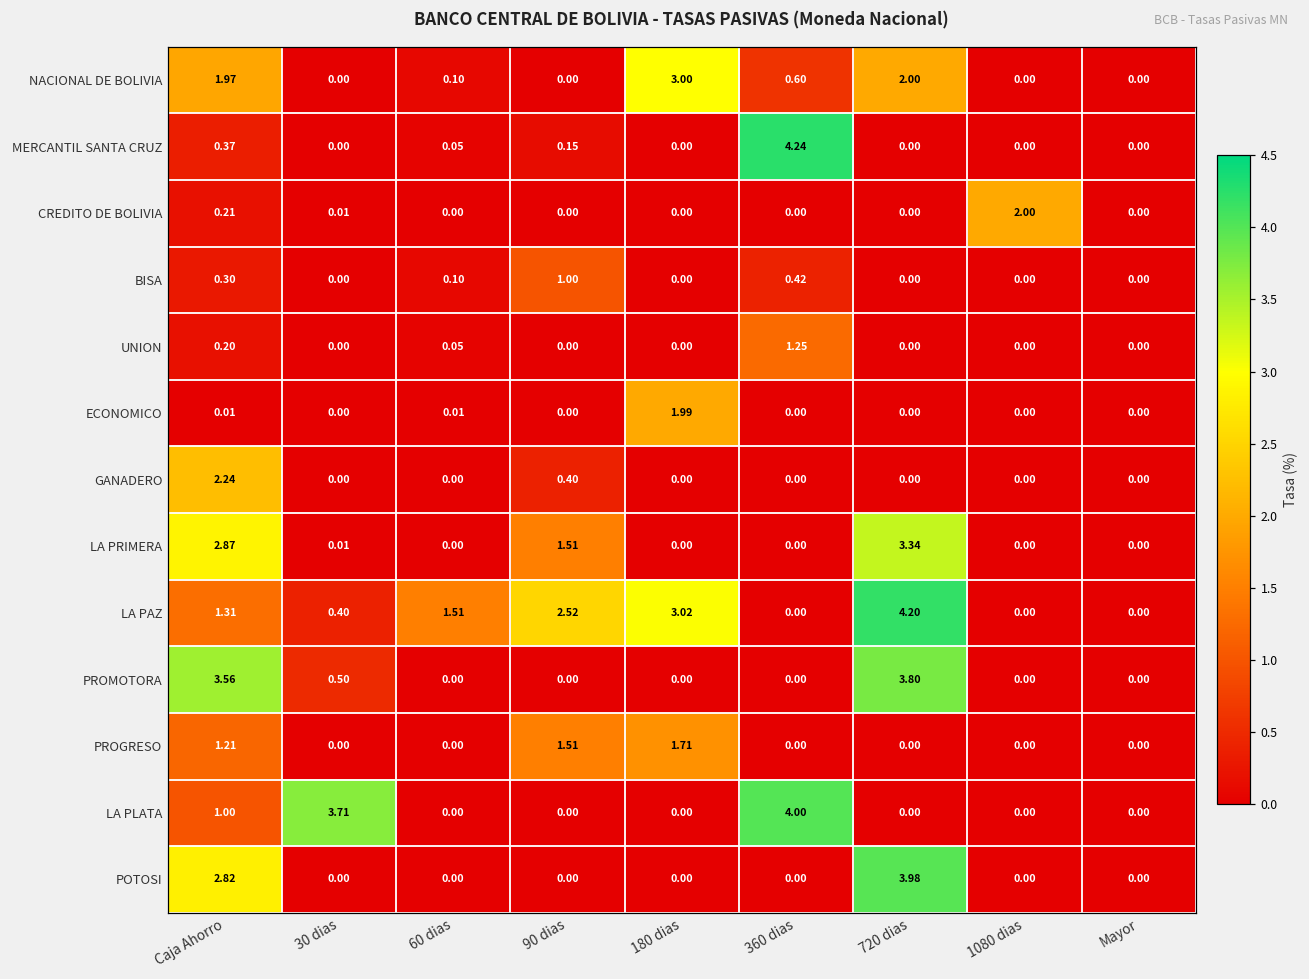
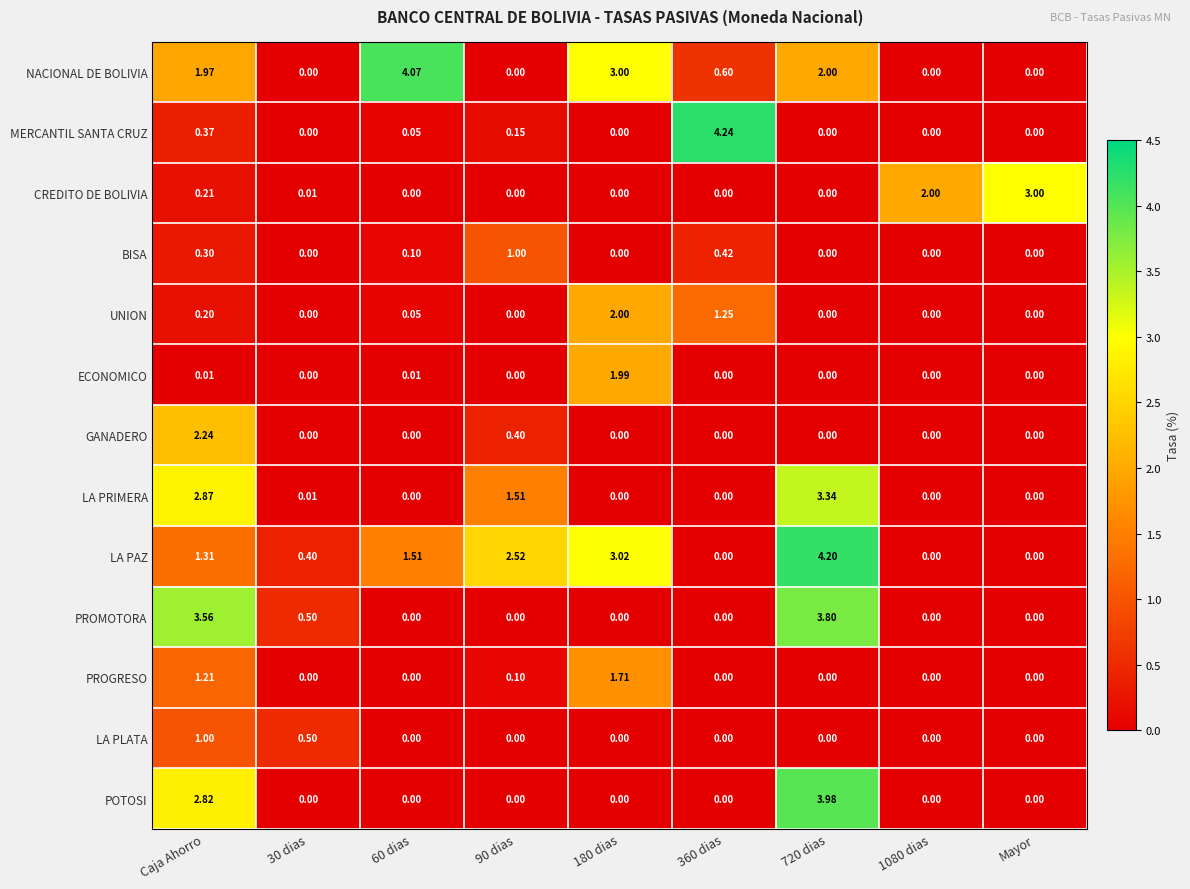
NACIONAL DE BOLIVIA, 60 dias: 0.10 -> 4.07
CREDITO DE BOLIVIA, Mayor: 0.00 -> 3.00
UNION, 180 dias: 0.00 -> 2.00
PROGRESO, 90 dias: 1.51 -> 0.10
LA PLATA, 30 dias: 3.71 -> 0.50
LA PLATA, 360 dias: 4.00 -> 0.00
